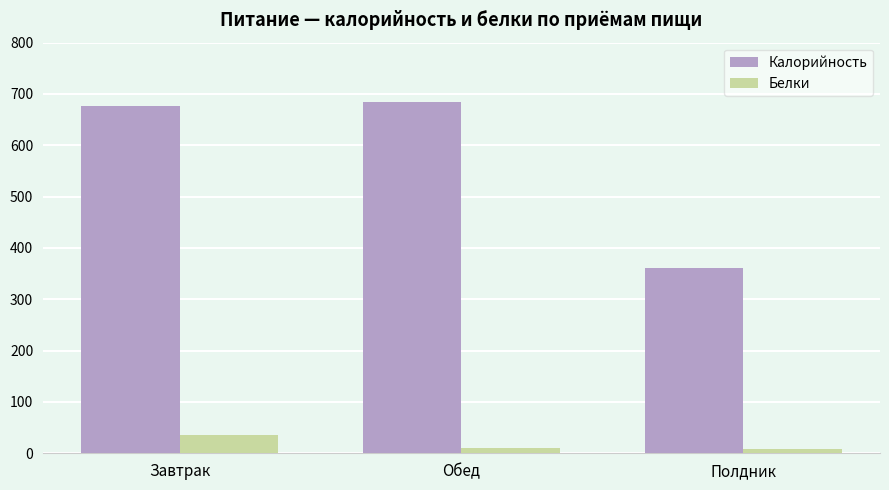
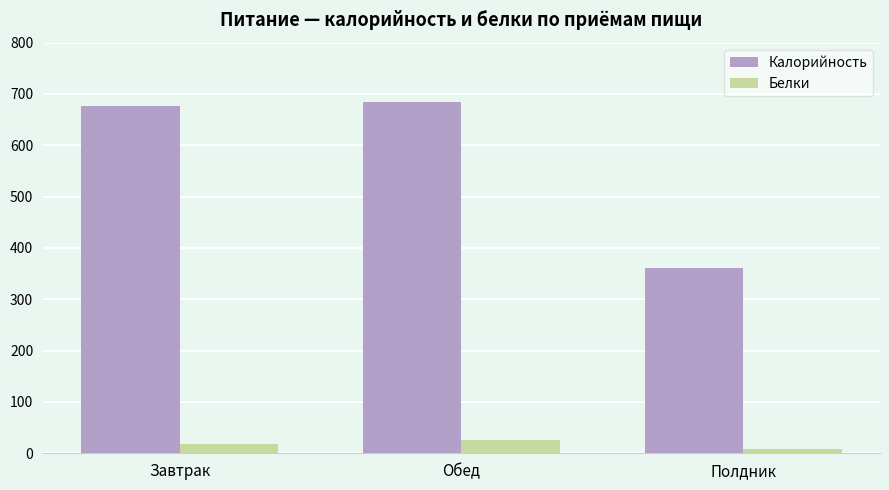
Белки, Завтрак: 40 -> 20
Белки, Обед: 10 -> 30
